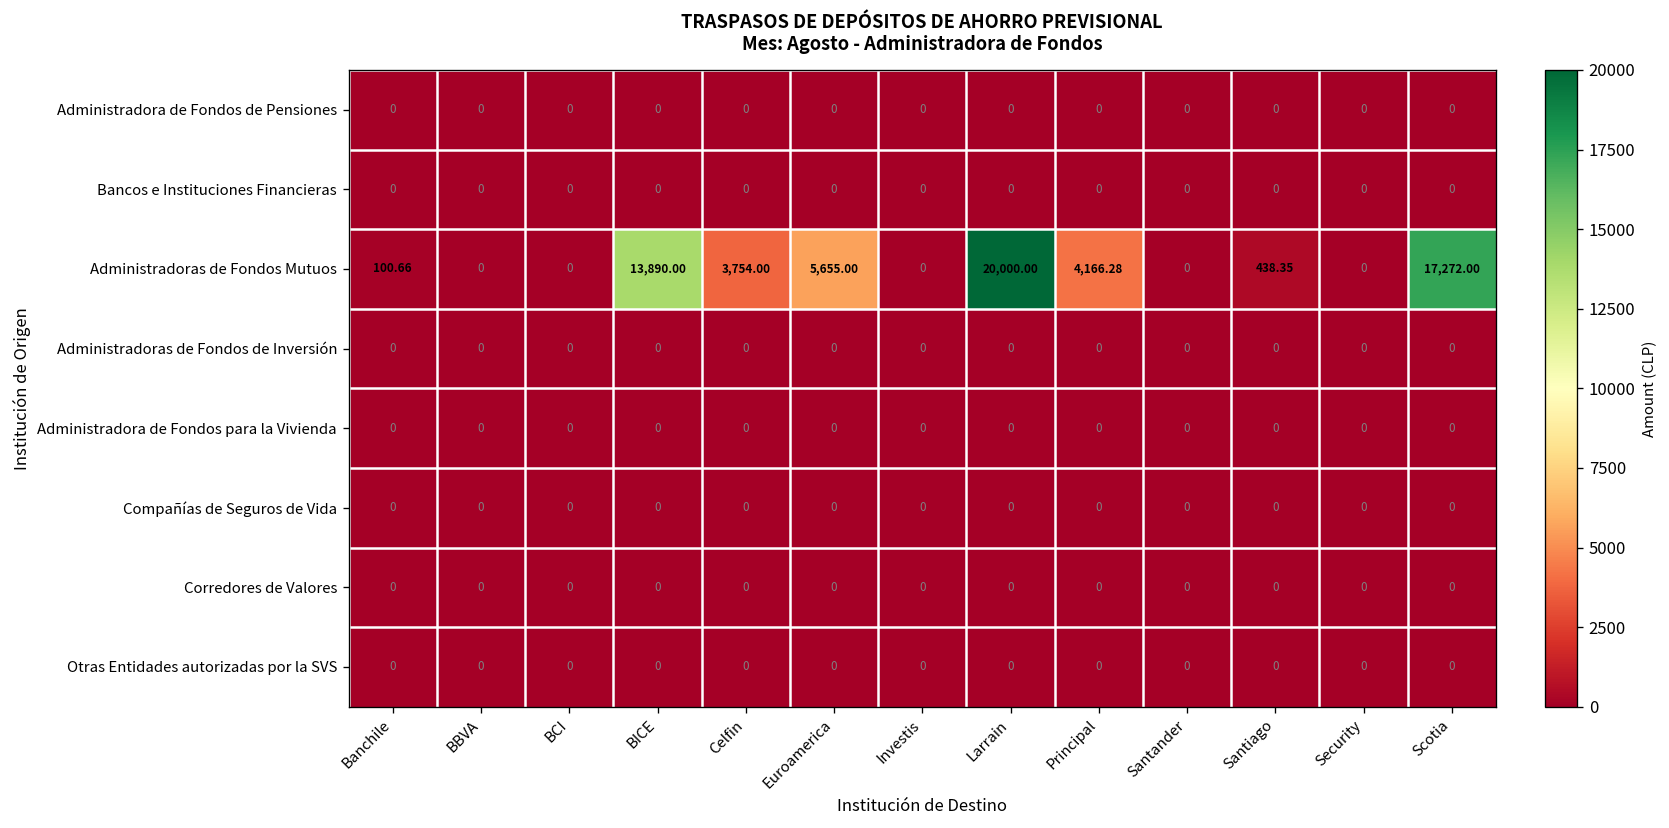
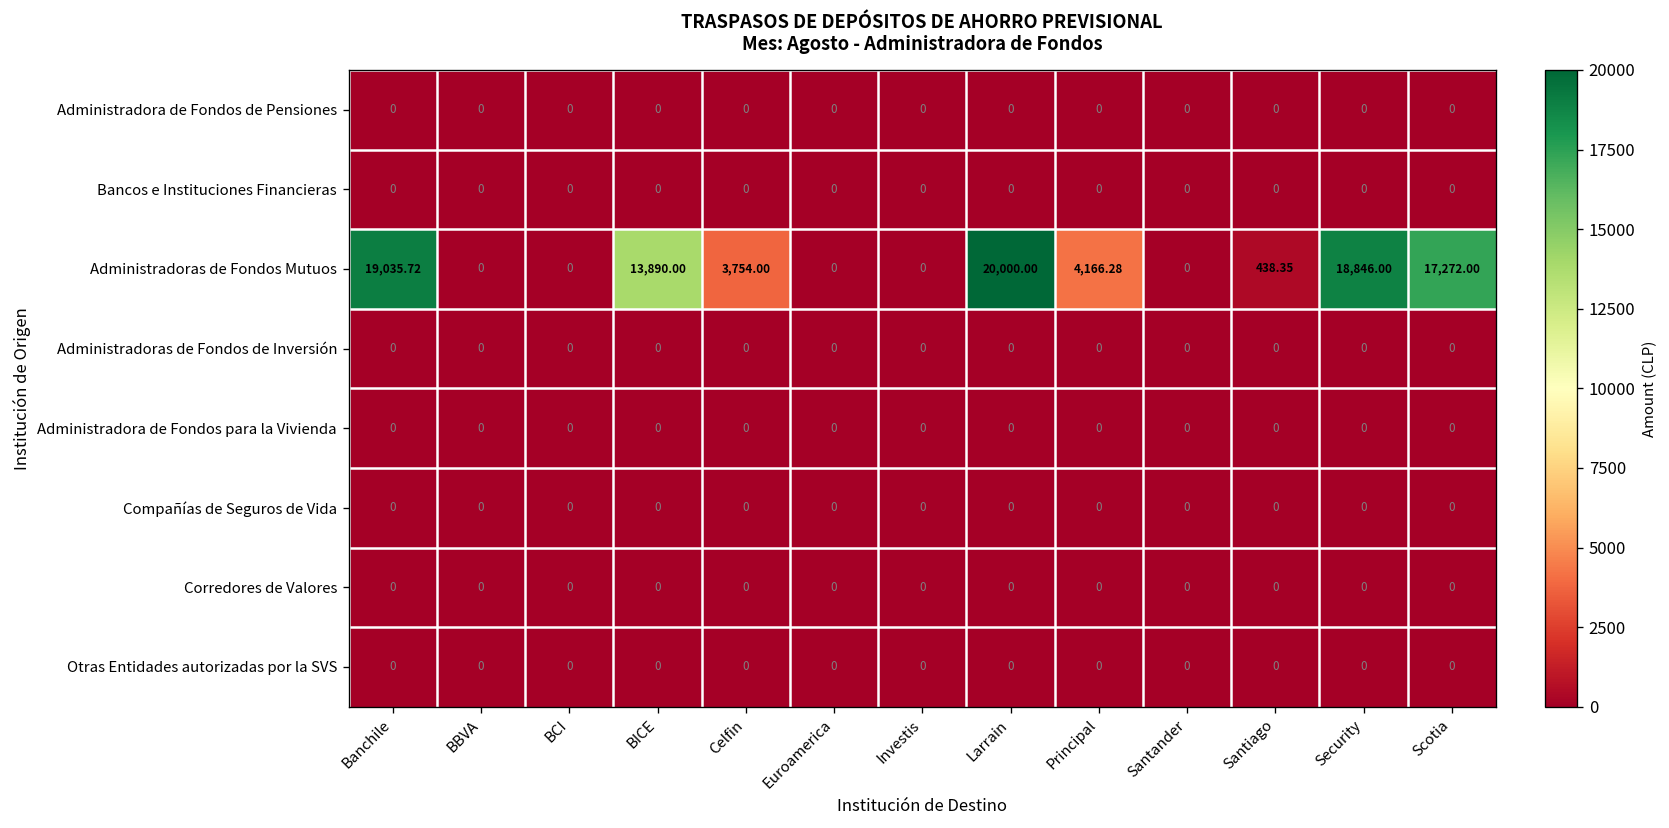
Administradoras de Fondos Mutuos, Banchile: 100.66 -> 19,035.72
Administradoras de Fondos Mutuos, Euroamerica: 5,655.00 -> 0
Administradoras de Fondos Mutuos, Security: 0 -> 18,846.00
